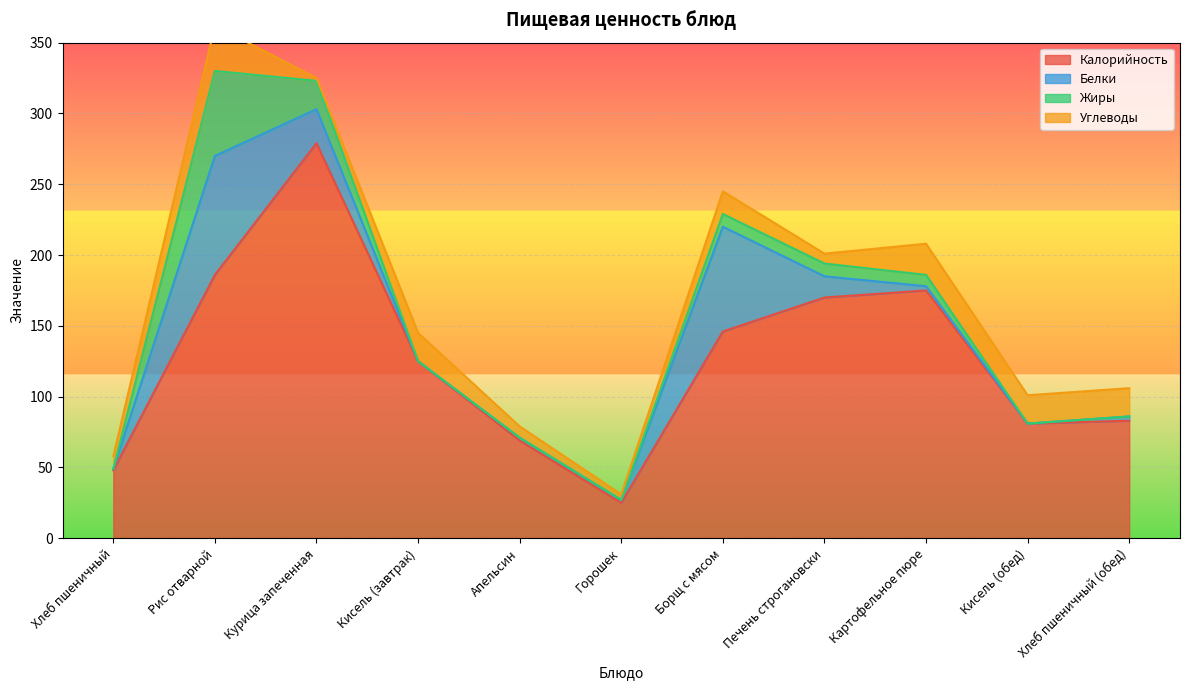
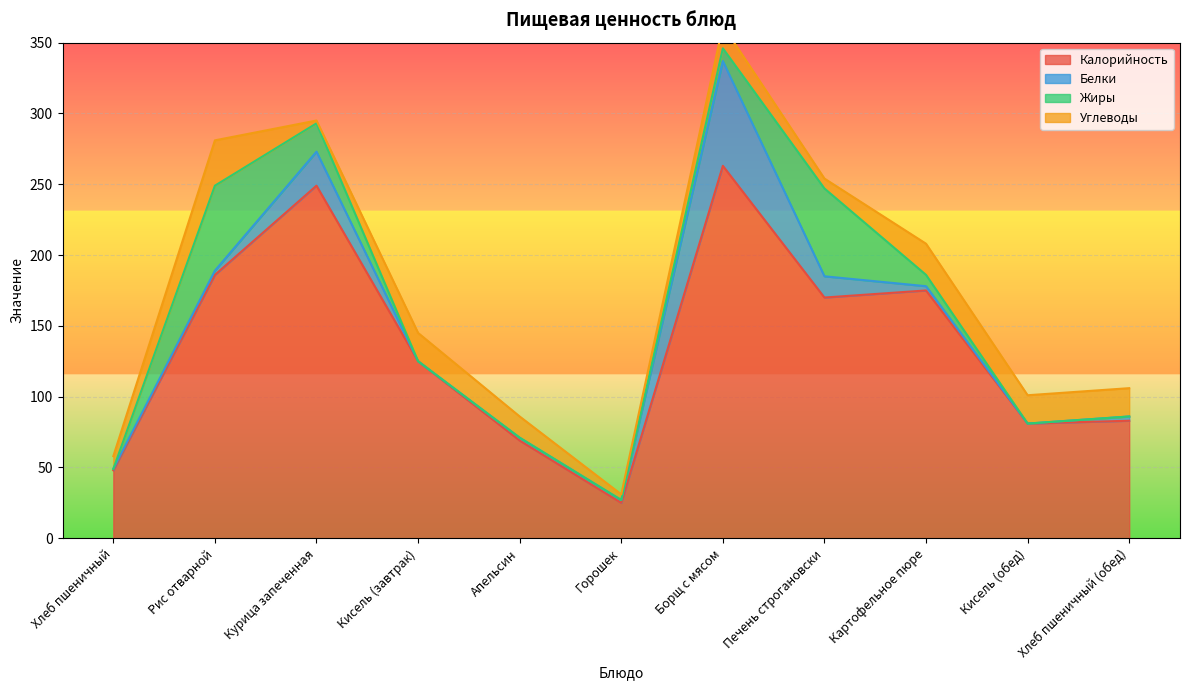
Белки, Рис отварной: 84 -> 3
Калорийность, Курица запеченная: 279 -> 249
Углеводы, Апельсин: 8 -> 15
Калорийность, Борщ с мясом: 146 -> 263
Жиры, Печень строгановски: 9 -> 62
